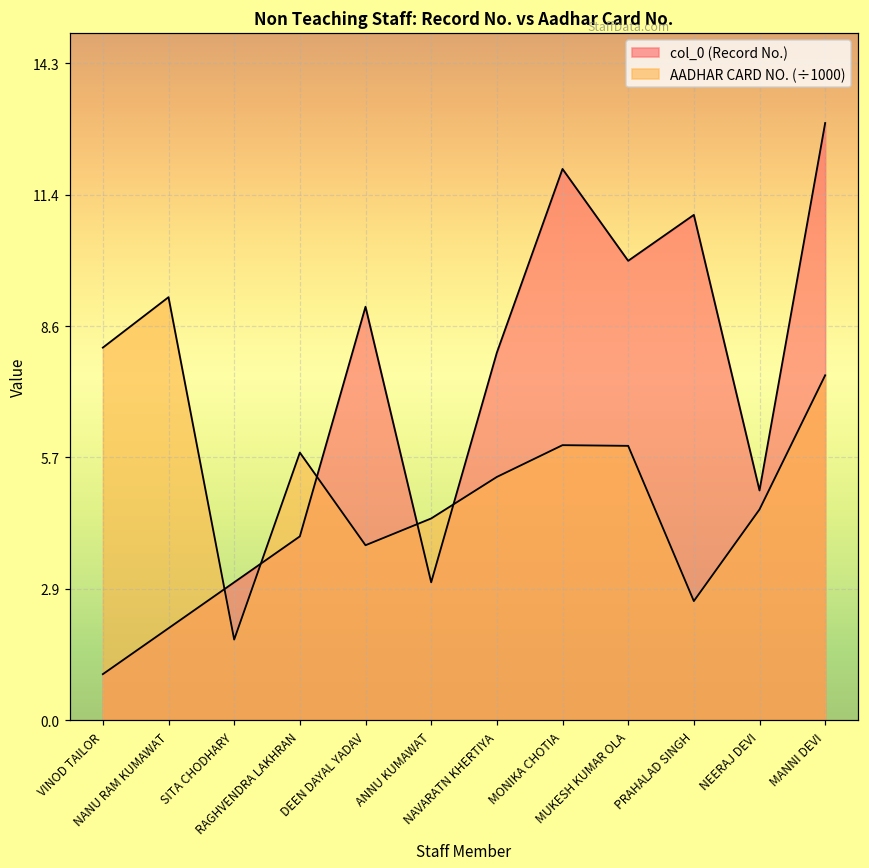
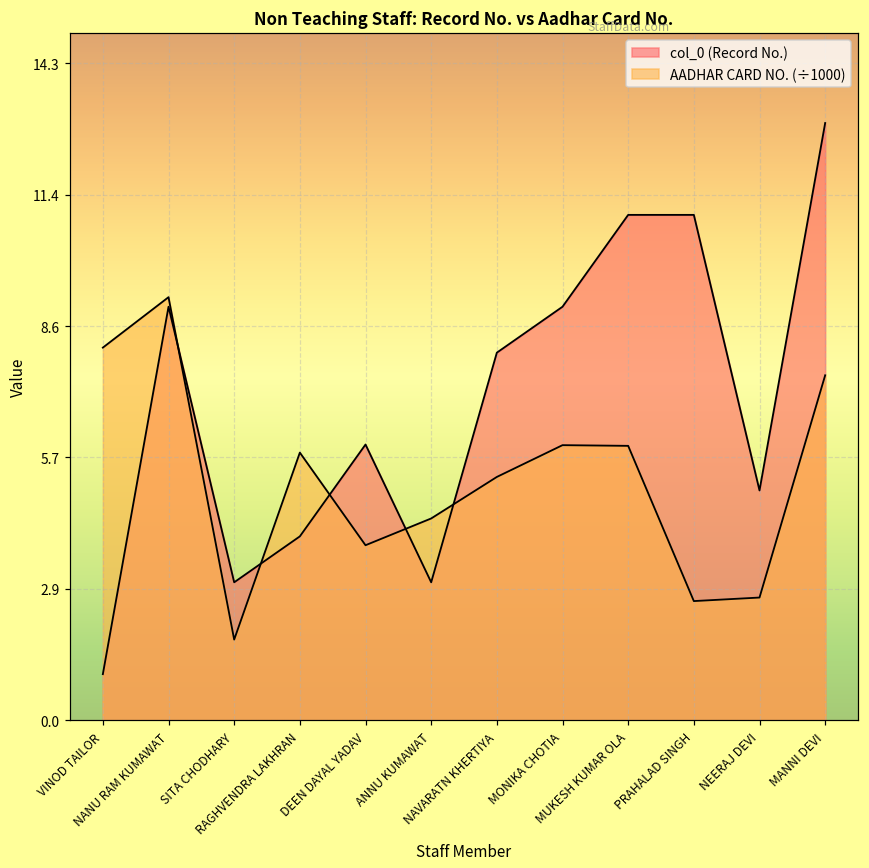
col_0 (Record No.), NANU RAM KUMAWAT: 2 -> 9
col_0 (Record No.), DEEN DAYAL YADAV: 9 -> 6
col_0 (Record No.), MONIKA CHOTIA: 12 -> 9
col_0 (Record No.), MUKESH KUMAR OLA: 10 -> 11
AADHAR CARD NO. (÷1000), NEERAJ DEVI: 4.6 -> 2.7
